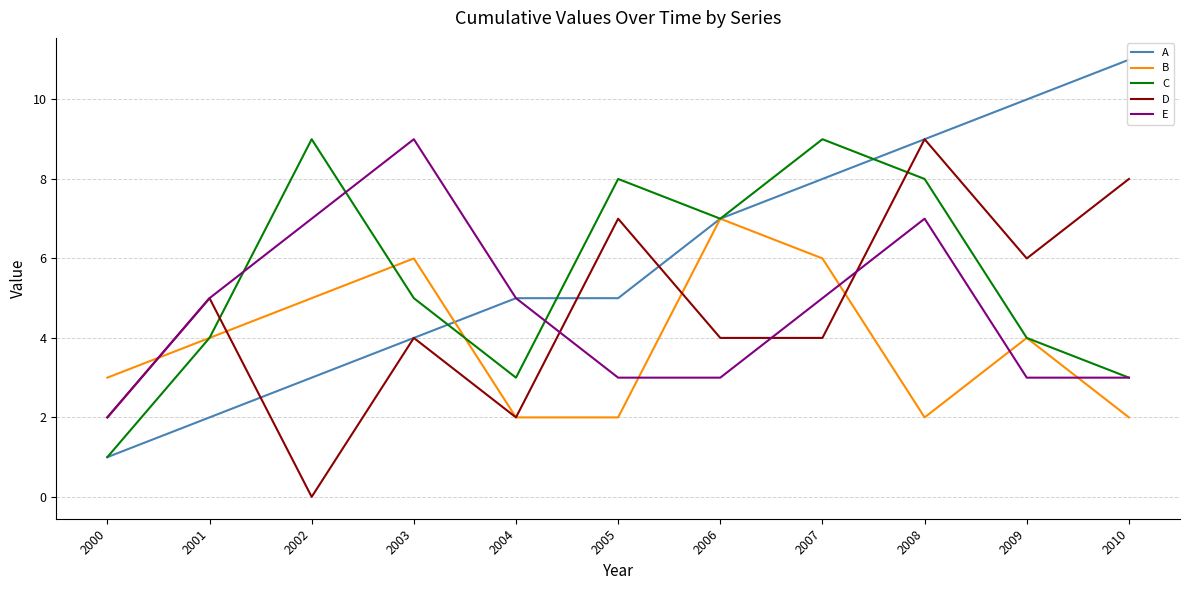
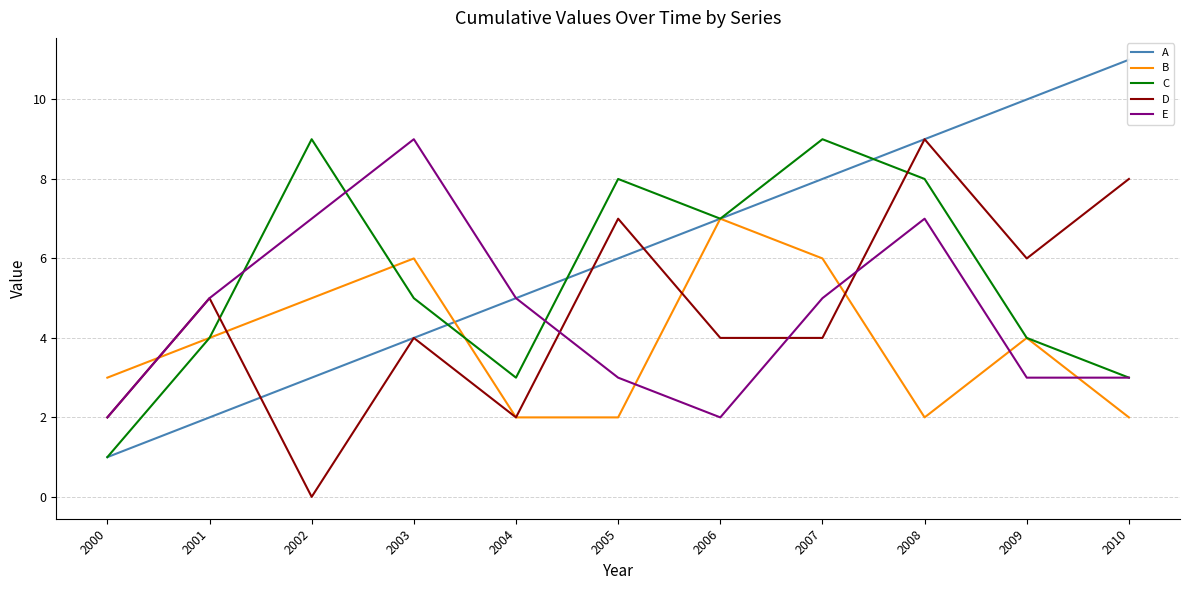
A, 2005: 5 -> 6
E, 2006: 3 -> 2
